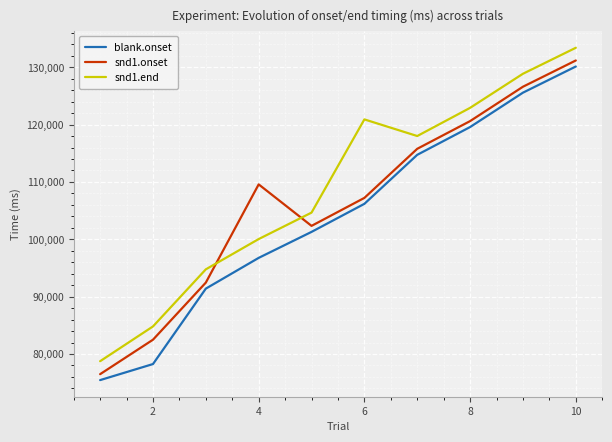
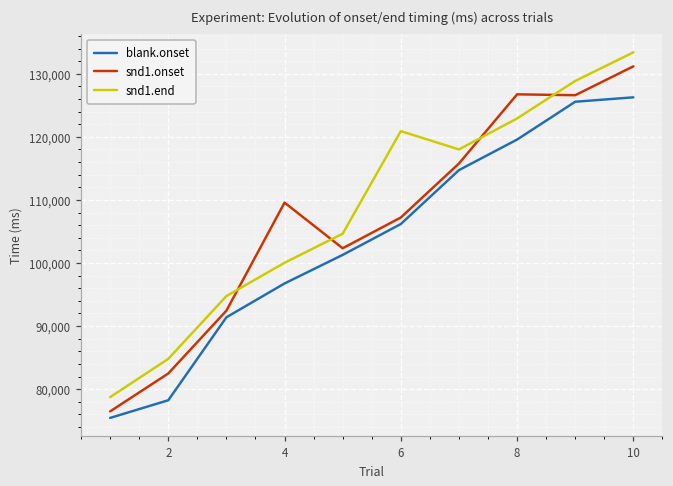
snd1.onset, 8: 121,000 -> 127,000
blank.onset, 10: 130,000 -> 126,000
